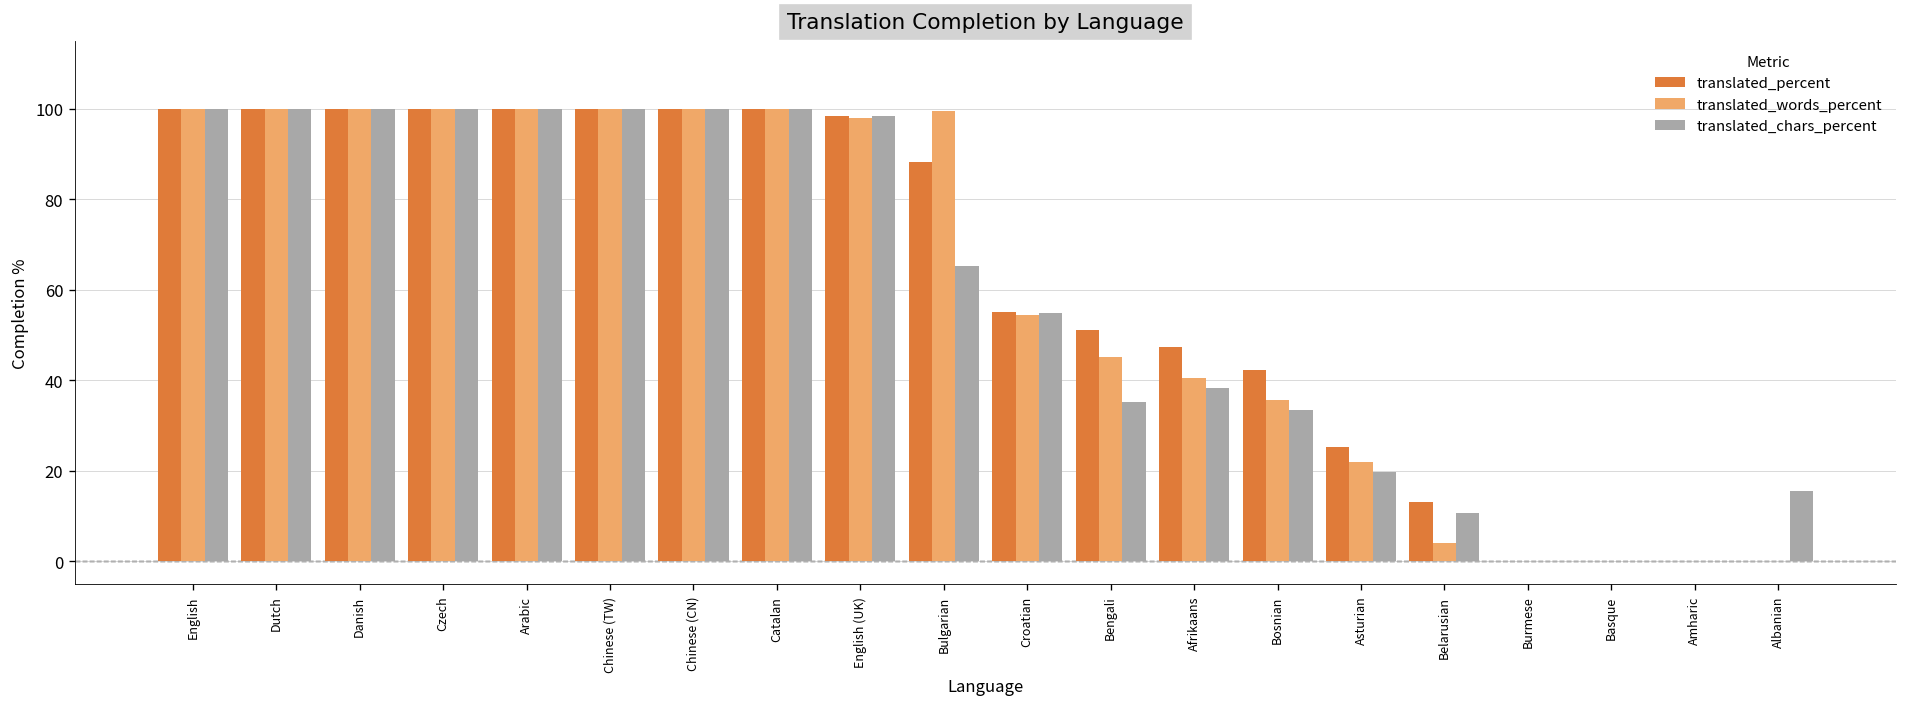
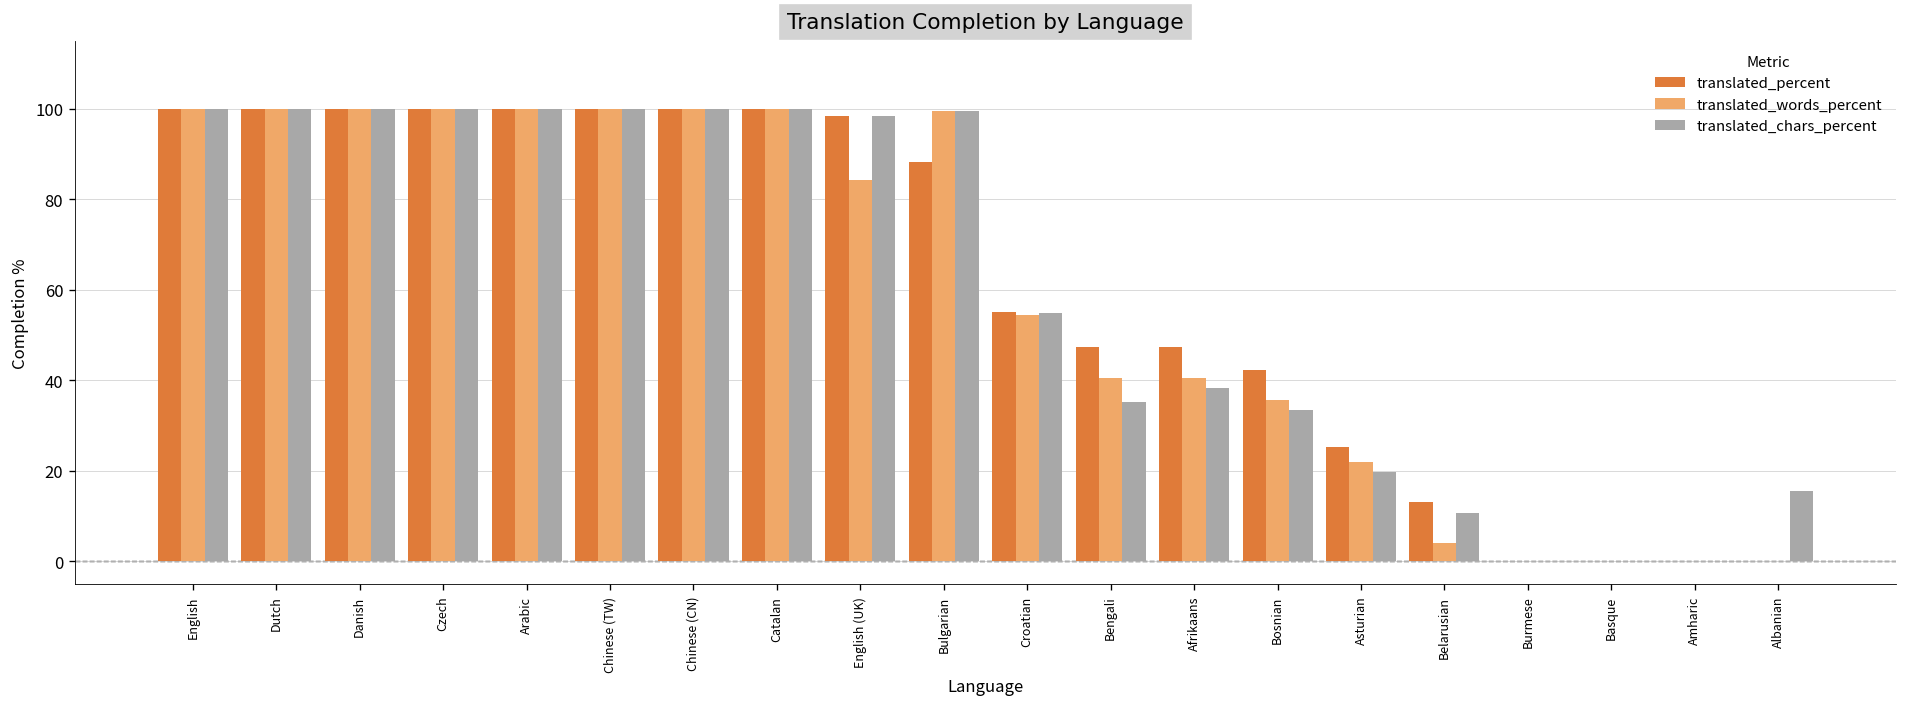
translated_words_percent, English (UK): 98 -> 84
translated_chars_percent, Bulgarian: 65 -> 100
translated_percent, Bengali: 51 -> 47
translated_words_percent, Bengali: 45 -> 41
